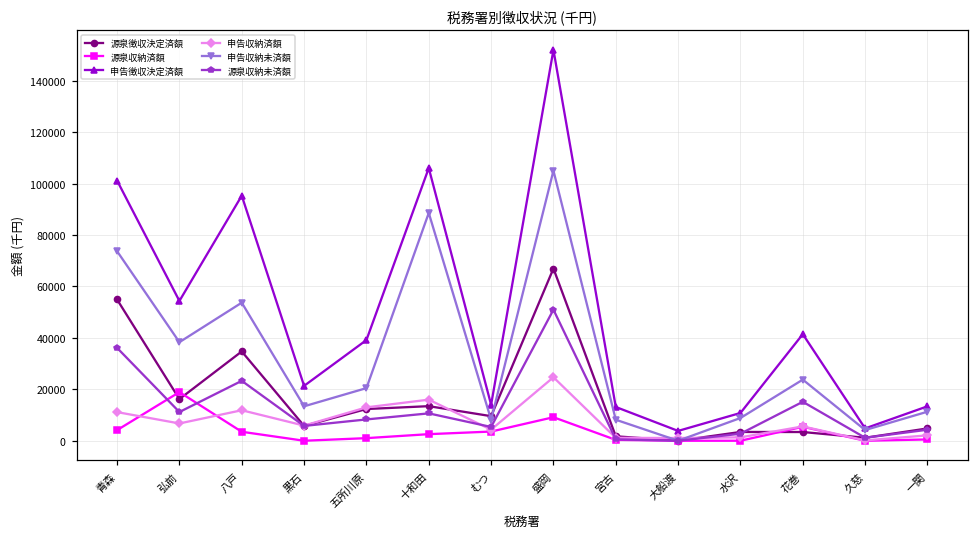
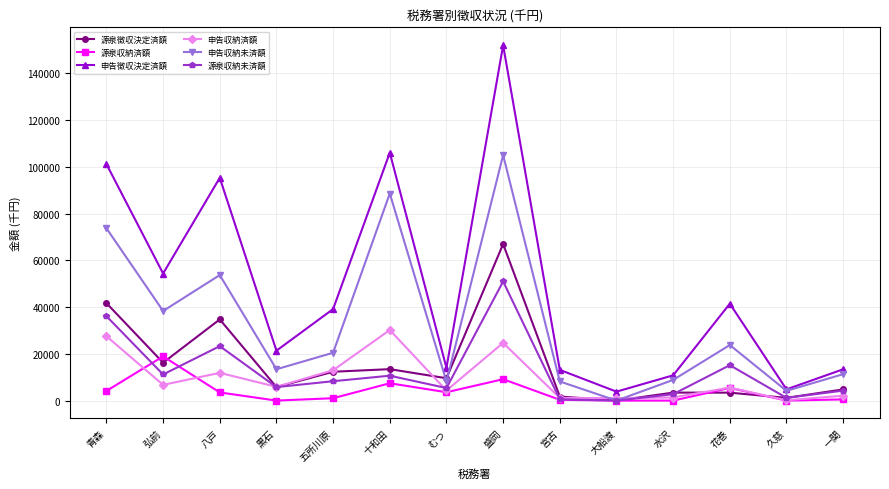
源泉徴収決定済額, 青森: 55000 -> 42000
申告収納済額, 青森: 11000 -> 28000
源泉収納済額, 十和田: 3000 -> 7000
申告収納済額, 十和田: 16000 -> 30000
